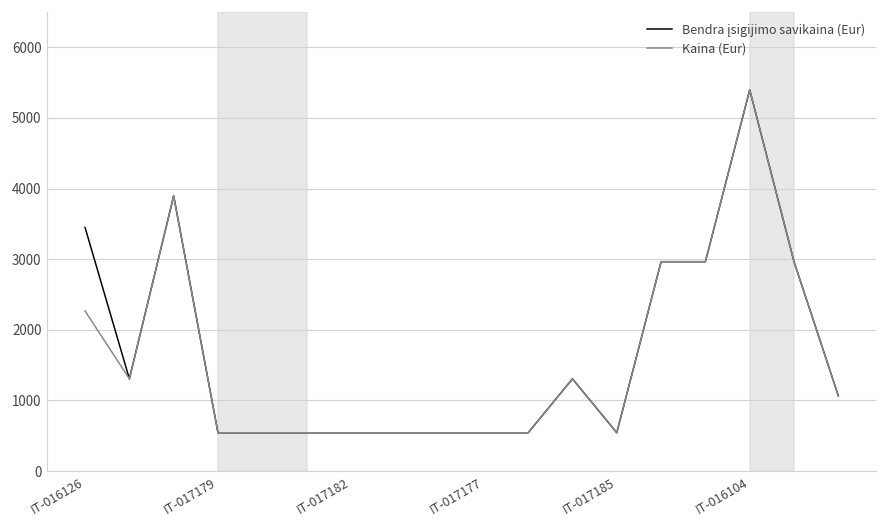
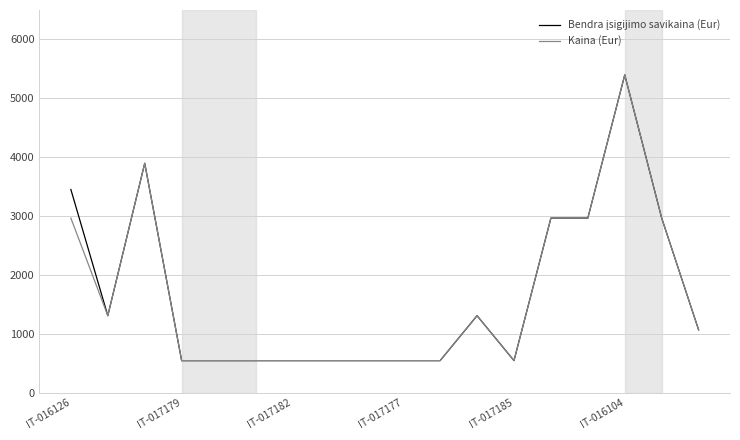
Kaina (Eur), IT-016126: 2300 -> 3000
